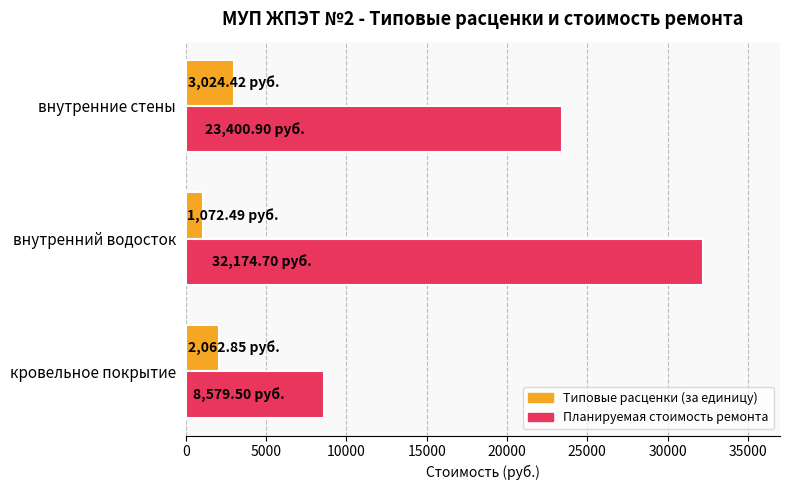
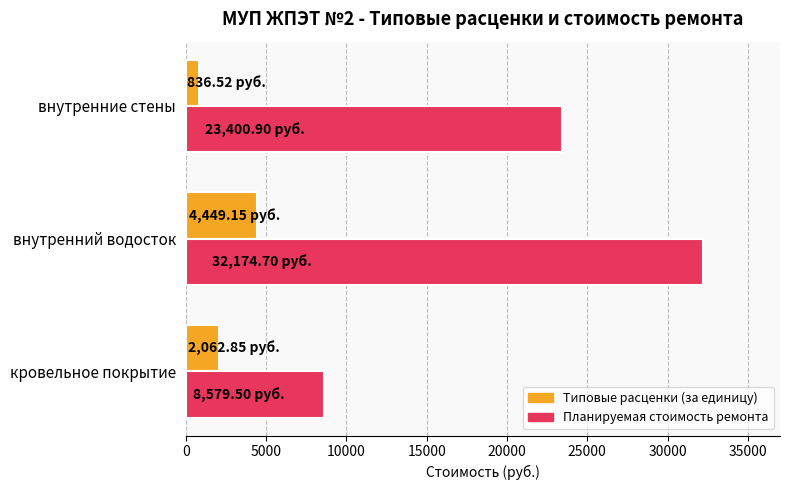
Типовые расценки (за единицу), внутренние стены: 3,024.42 -> 836.52
Типовые расценки (за единицу), внутренний водосток: 1,072.49 -> 4,449.15
